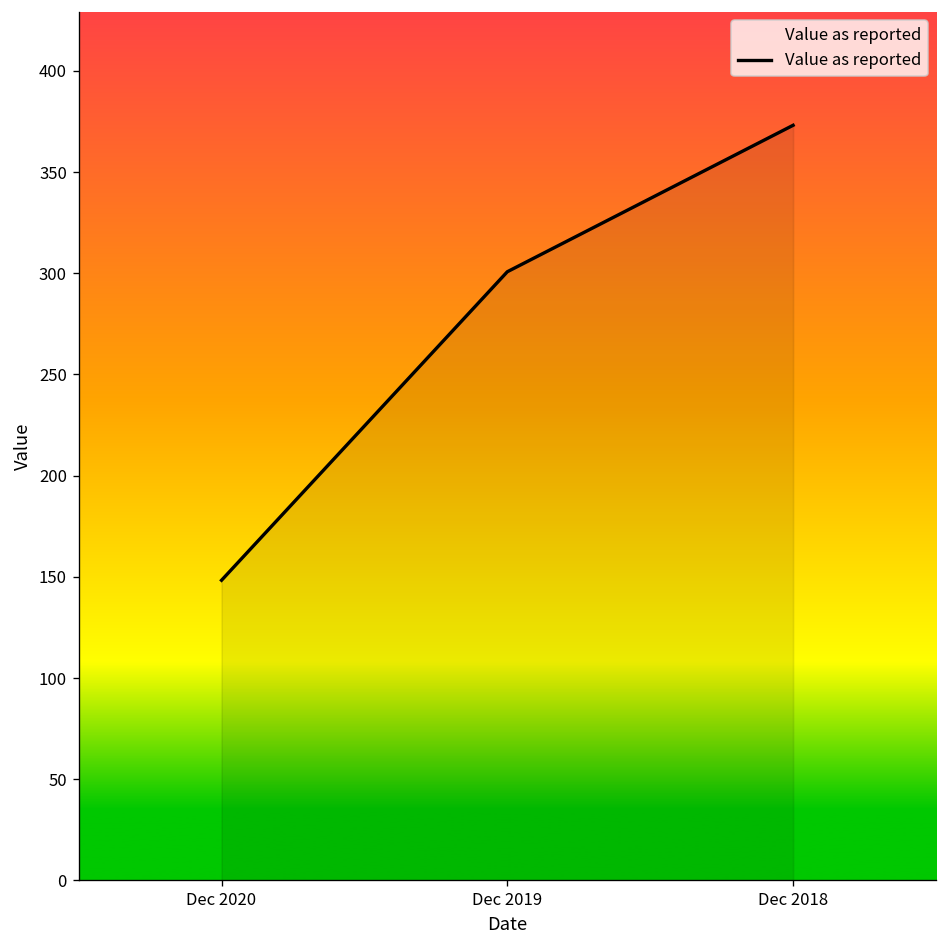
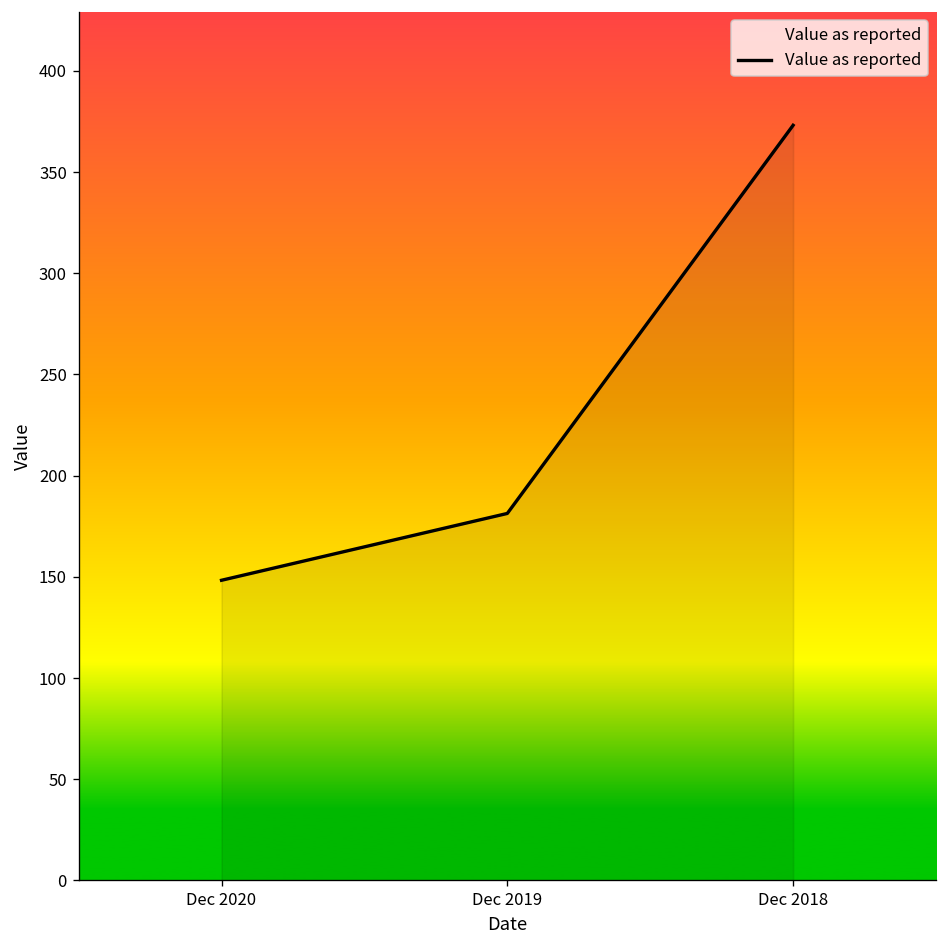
Dec 2019: 301 -> 181
